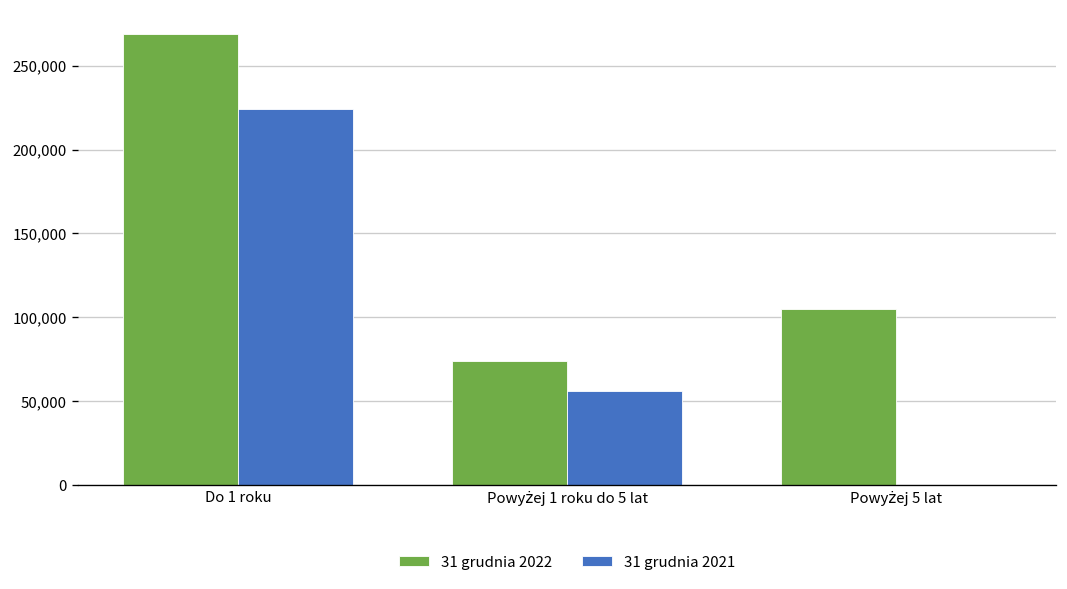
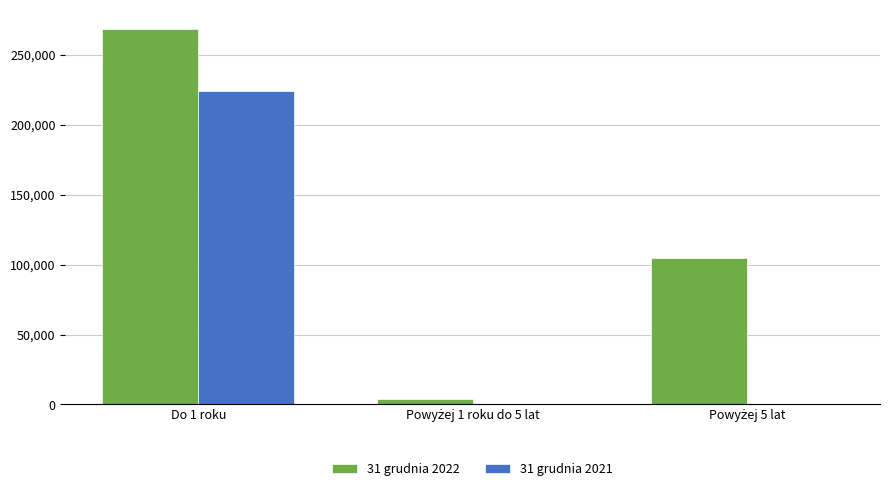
31 grudnia 2022, Powyżej 1 roku do 5 lat: 74,000 -> 4,000
31 grudnia 2021, Powyżej 1 roku do 5 lat: 56,000 -> 1,000
